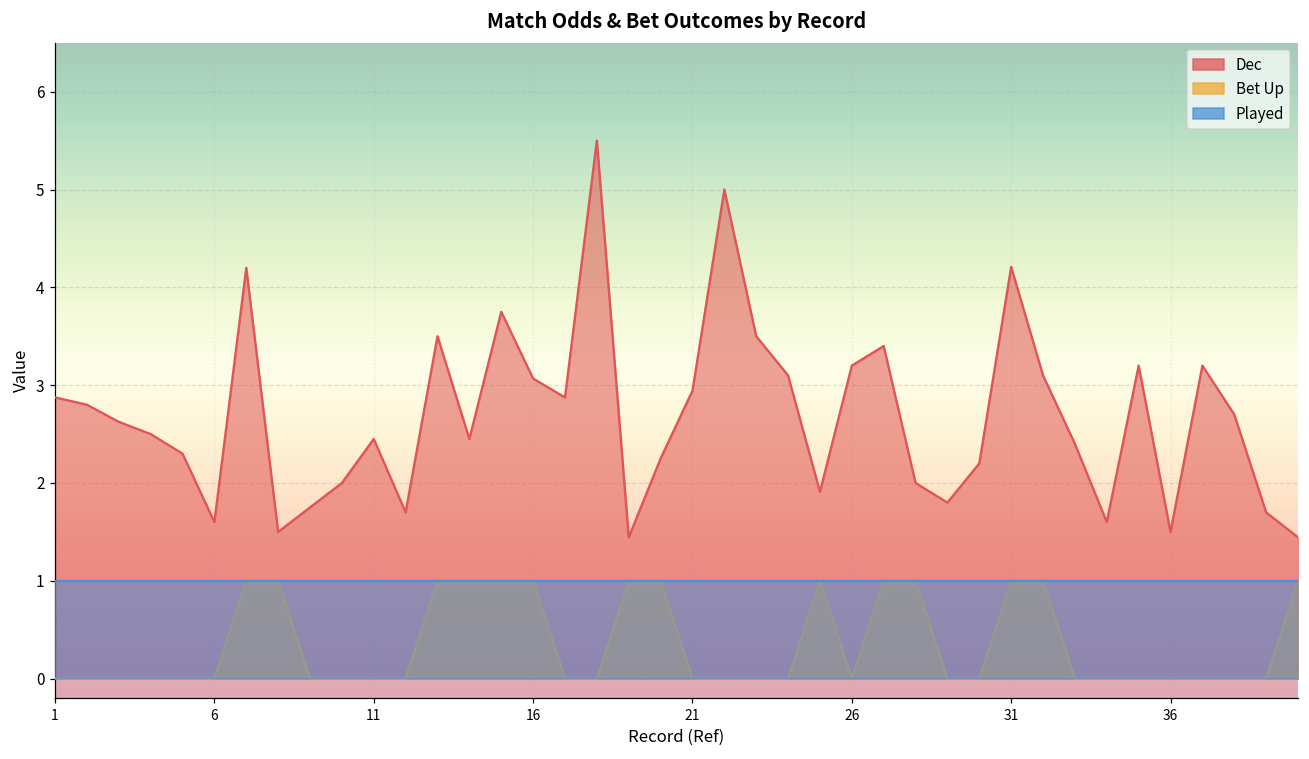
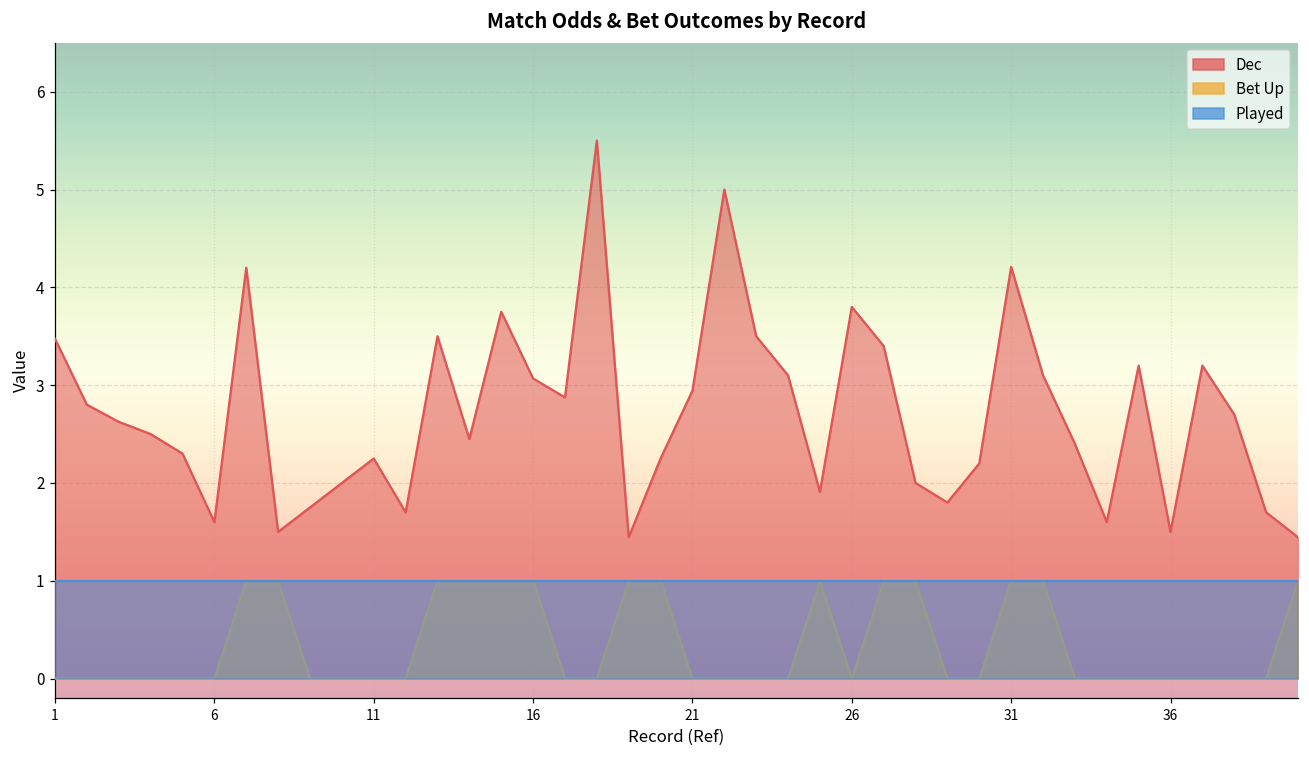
Dec, 1: 2.9 -> 3.5
Dec, 11: 2.5 -> 2.3
Dec, 26: 3.2 -> 3.8
